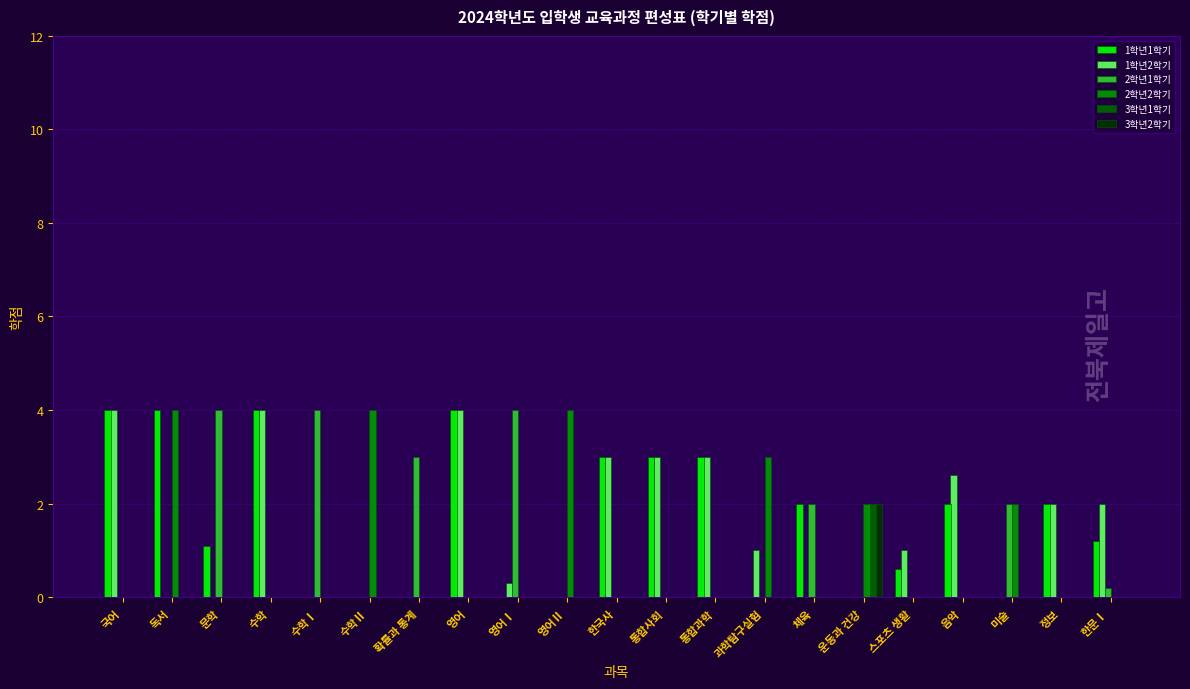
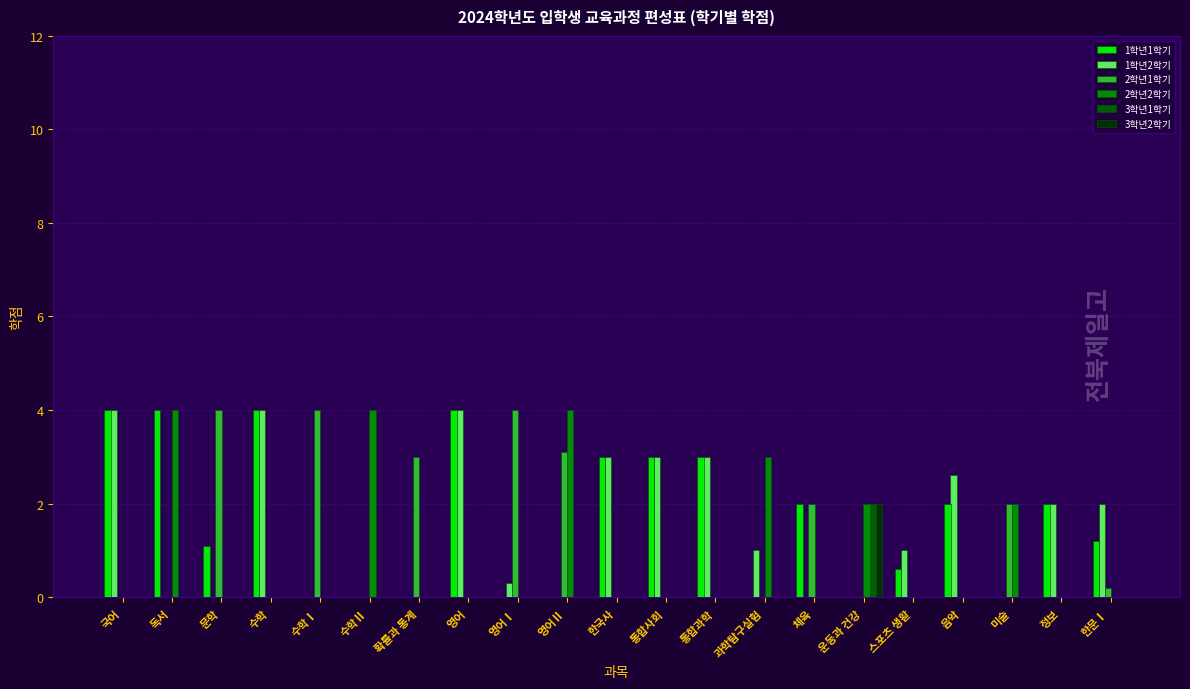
2학년1학기, 영어Ⅱ: 0.0 -> 3.1
